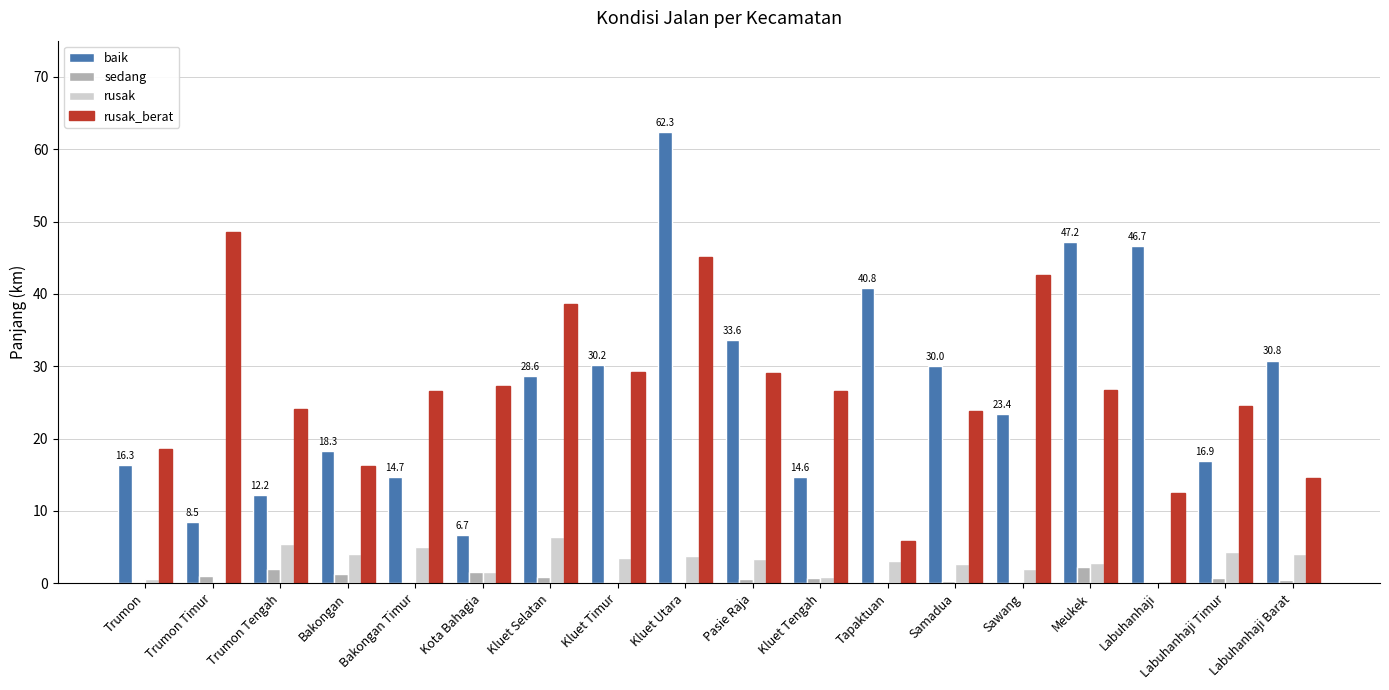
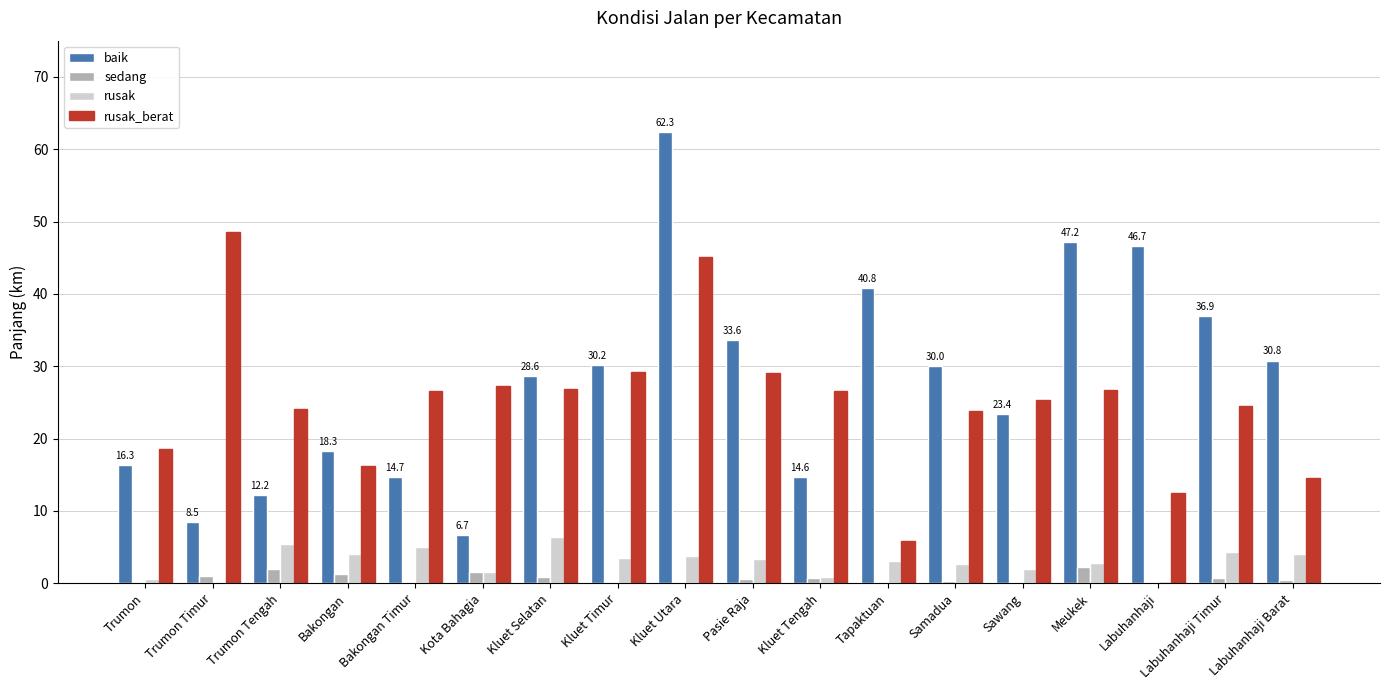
rusak_berat, Kluet Selatan: 39 -> 27
rusak_berat, Sawang: 43 -> 25
baik, Labuhanhaji Timur: 16.9 -> 36.9
